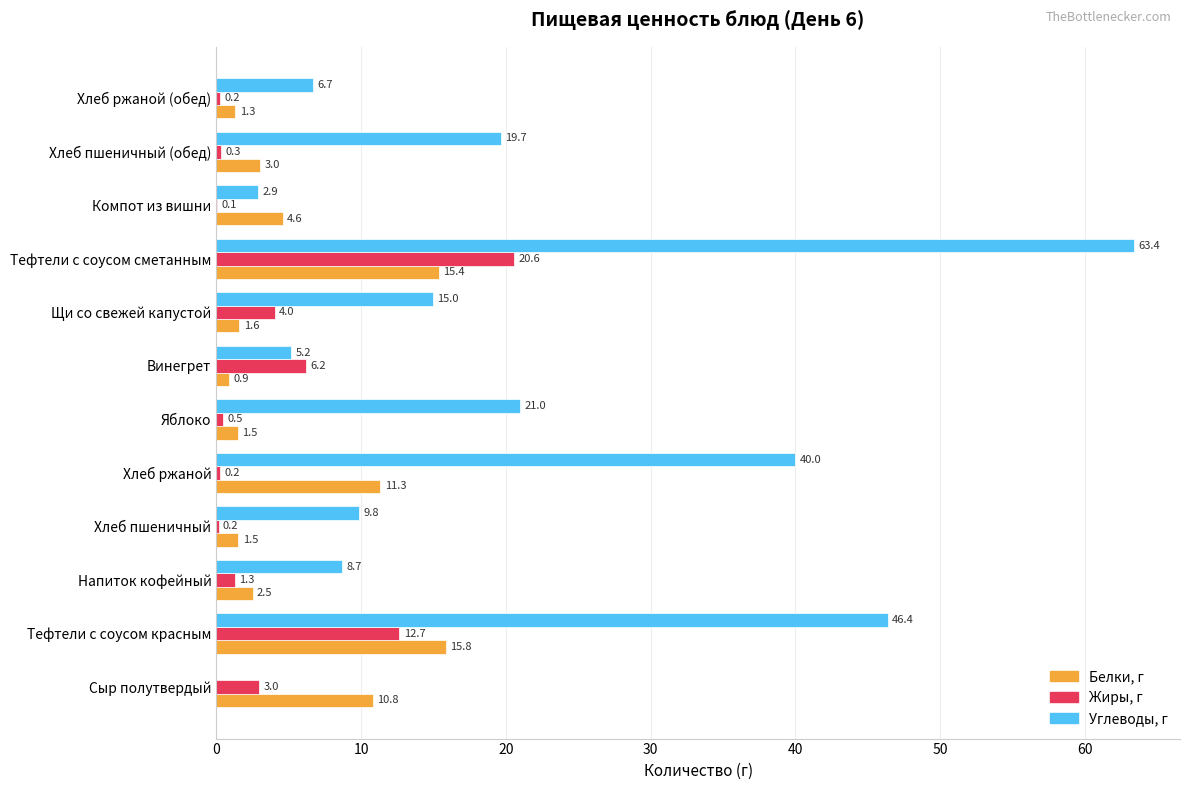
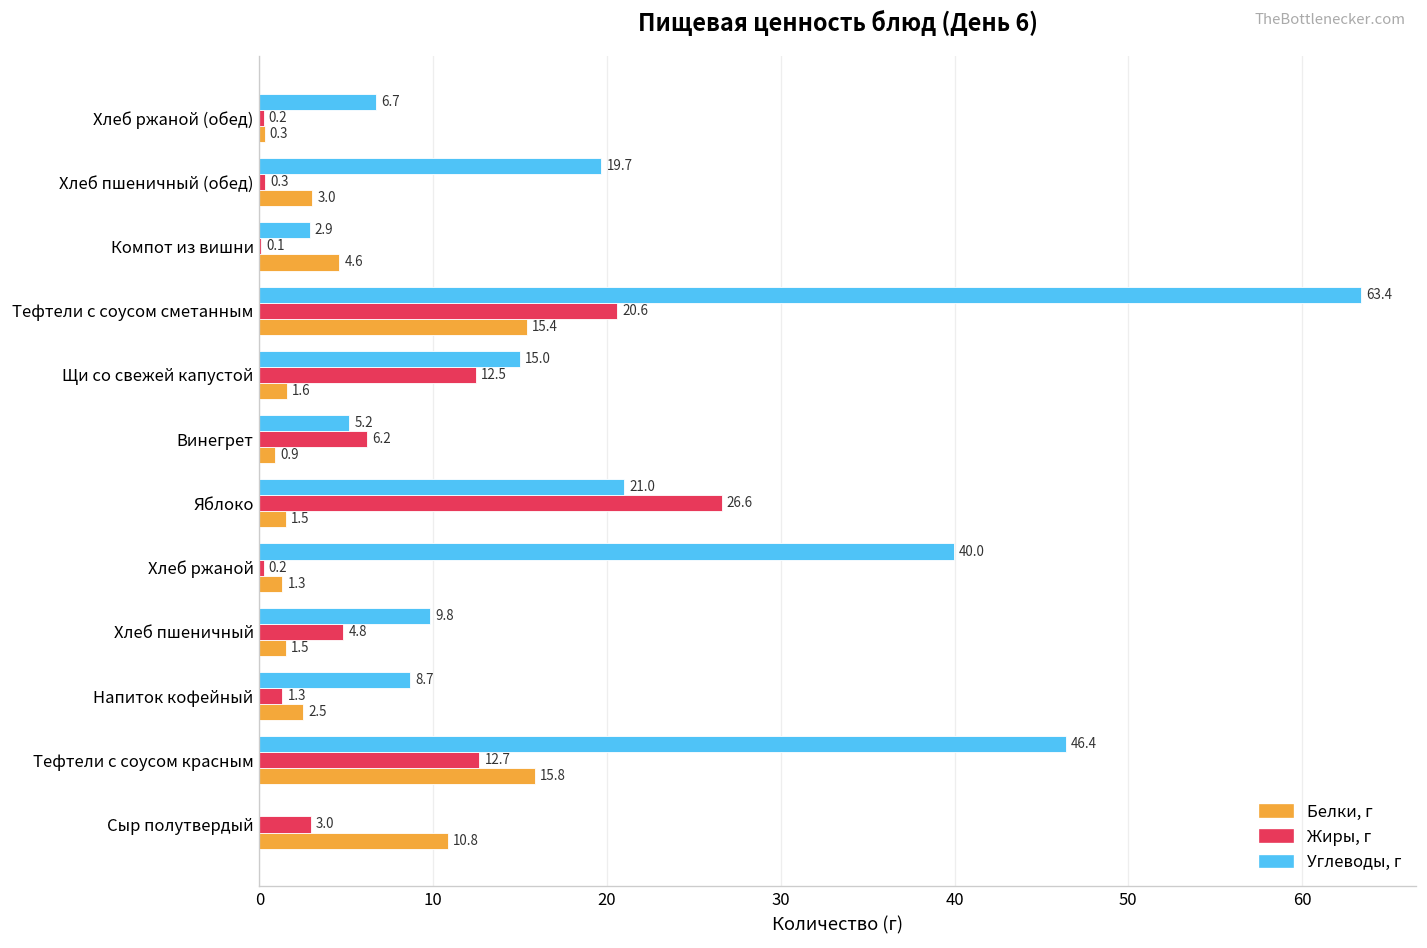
Белки, г, Хлеб ржаной (обед): 1.3 -> 0.3
Жиры, г, Щи со свежей капустой: 4.0 -> 12.5
Жиры, г, Яблоко: 0.5 -> 26.6
Белки, г, Хлеб ржаной: 11.3 -> 1.3
Жиры, г, Хлеб пшеничный: 0.2 -> 4.8
